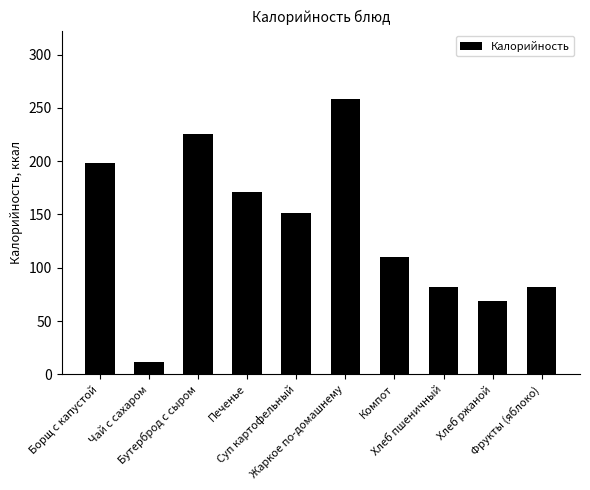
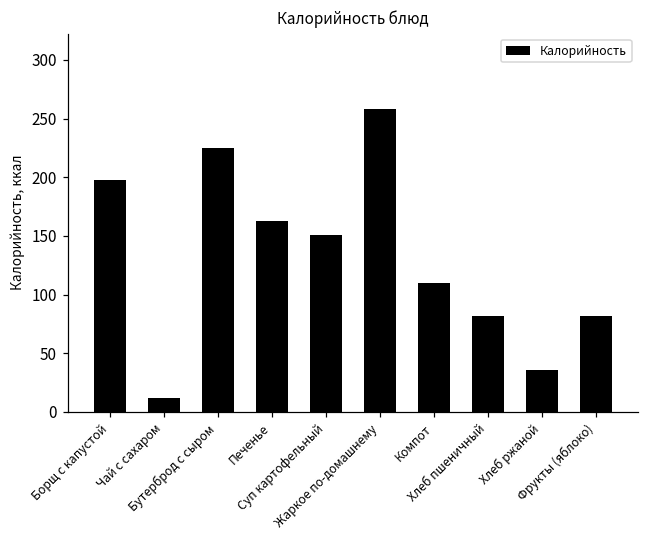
Печенье: 171 -> 163
Хлеб ржаной: 69 -> 36
